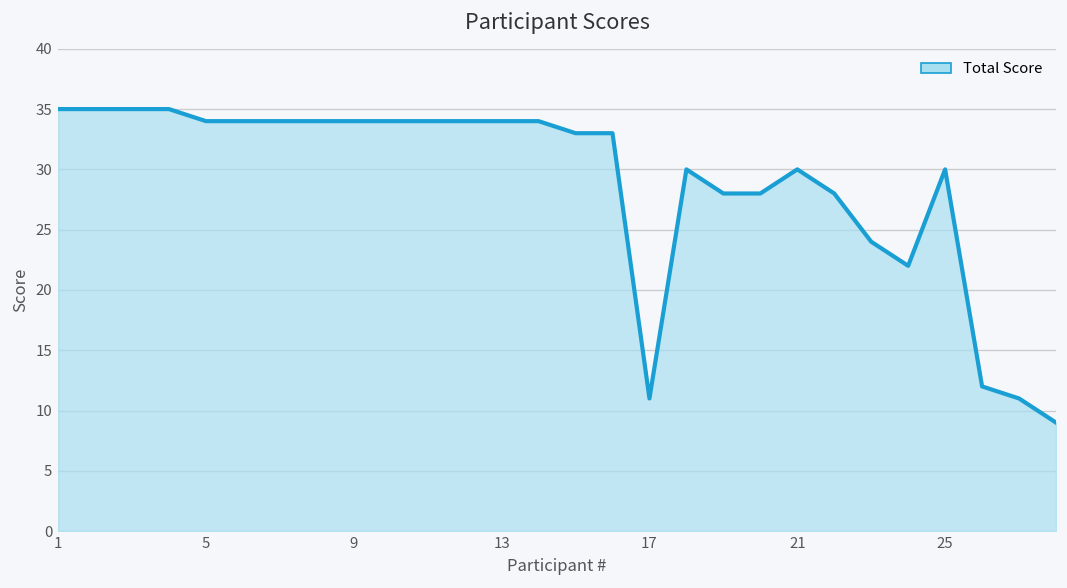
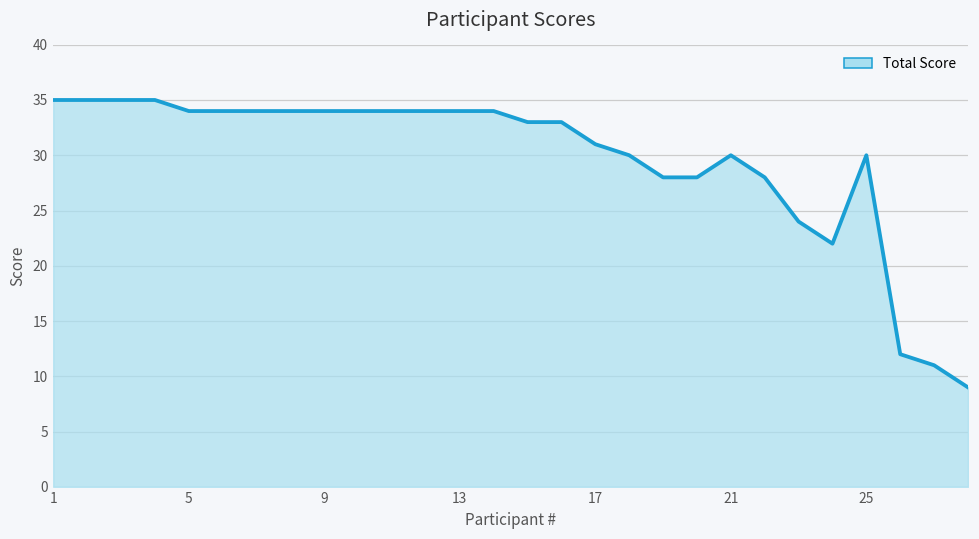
17: 11 -> 31
